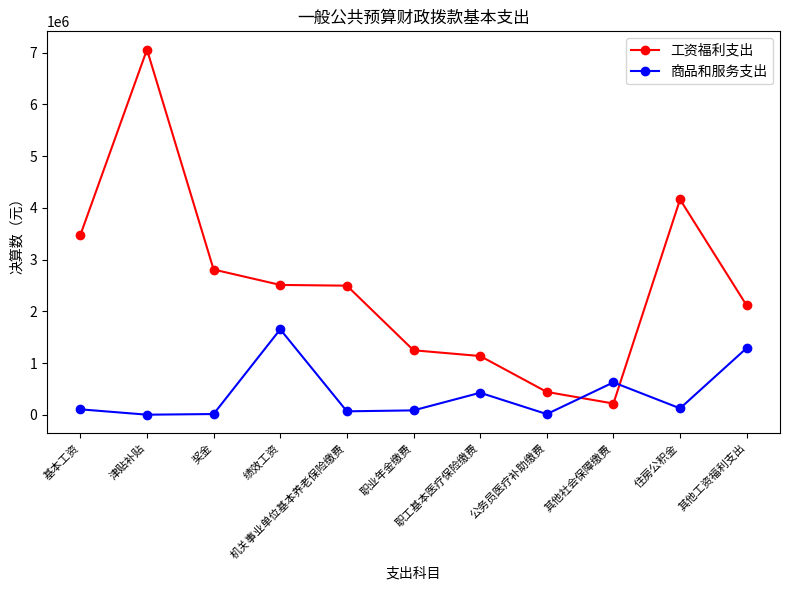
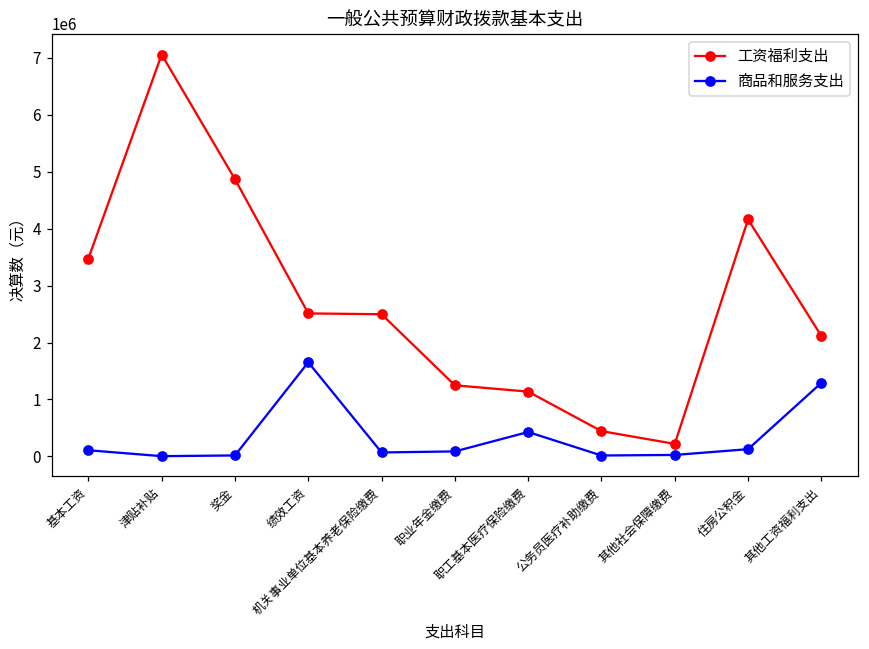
工资福利支出, 奖金: 2800000 -> 4900000
商品和服务支出, 其他社会保障缴费: 600000 -> 0
